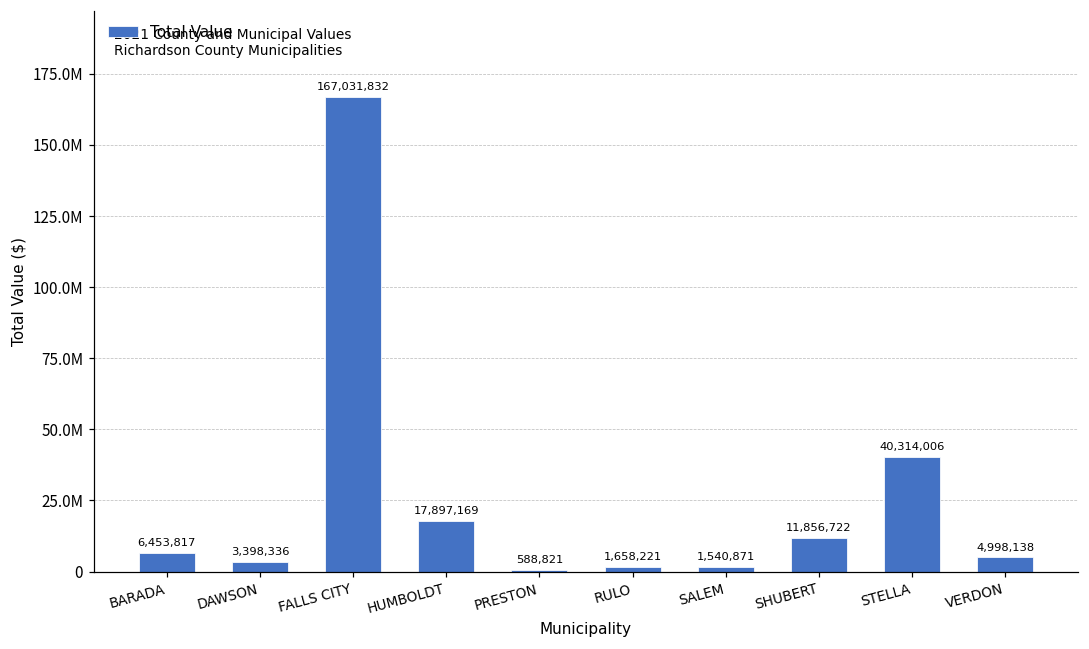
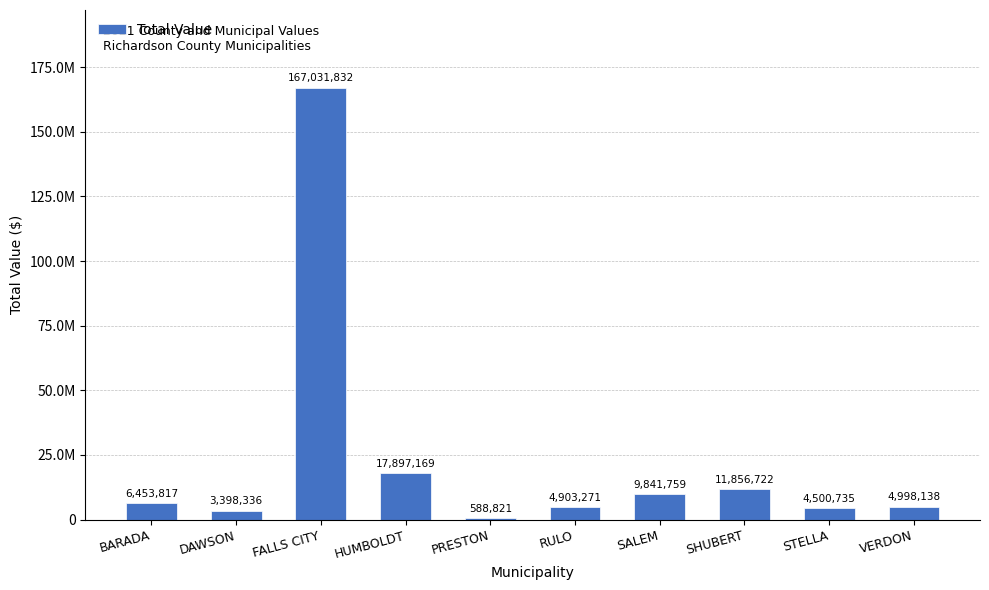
RULO: 1,658,221 -> 4,903,271
SALEM: 1,540,871 -> 9,841,759
STELLA: 40,314,006 -> 4,500,735
